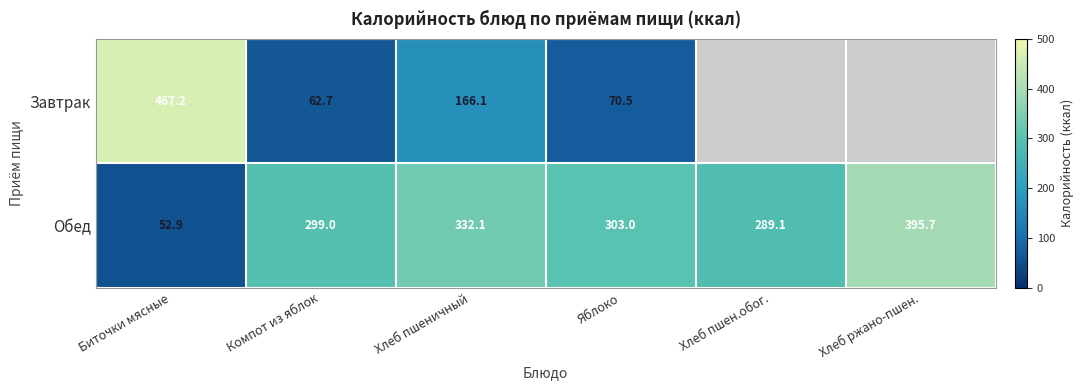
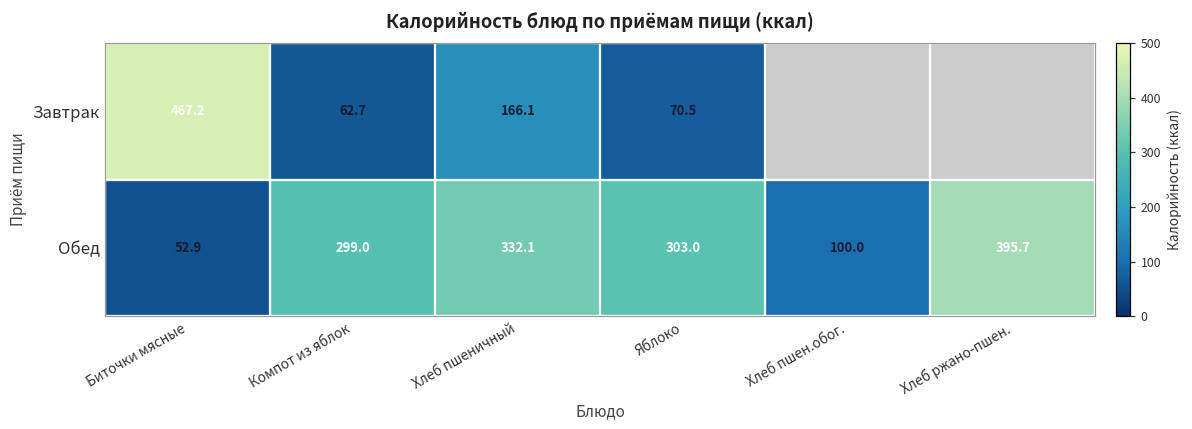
Обед, Хлеб пшен.обог.: 289.1 -> 100.0
